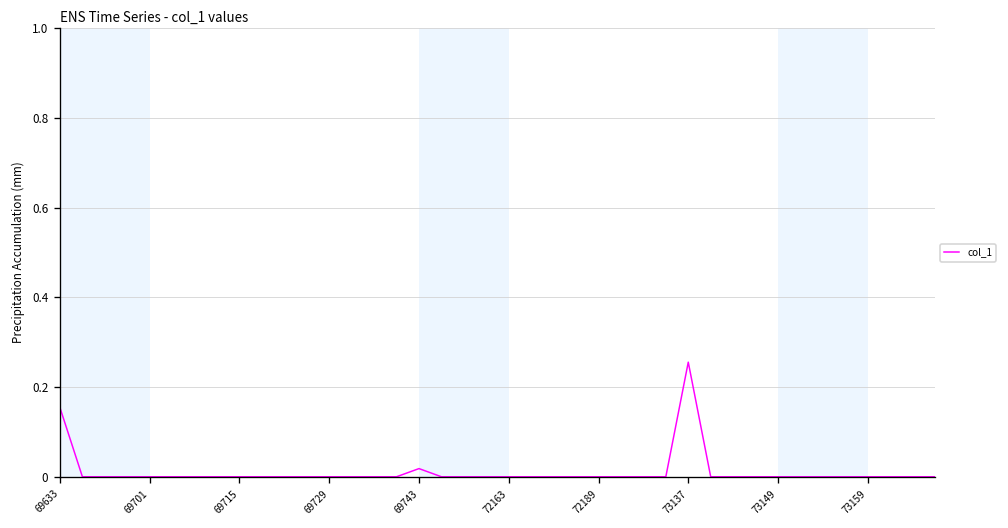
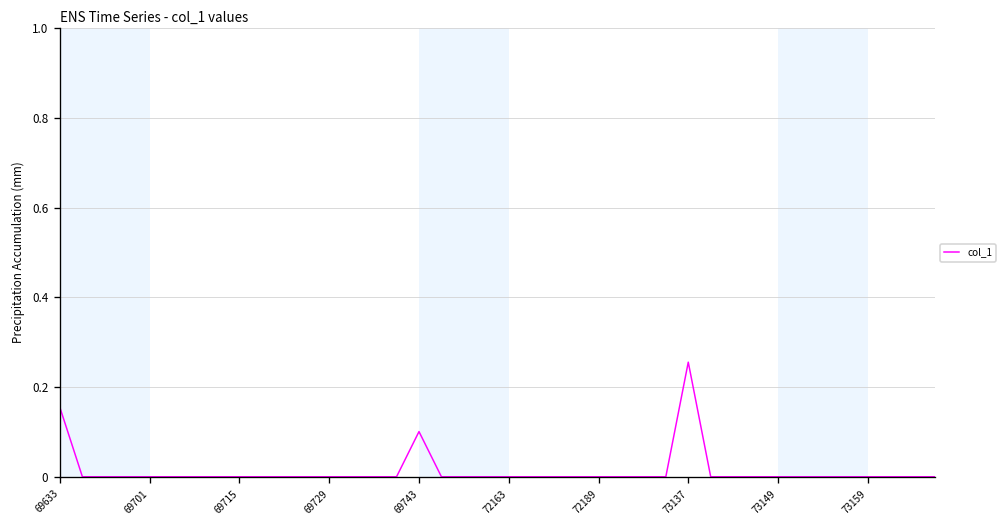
69743: 0.02 -> 0.10
